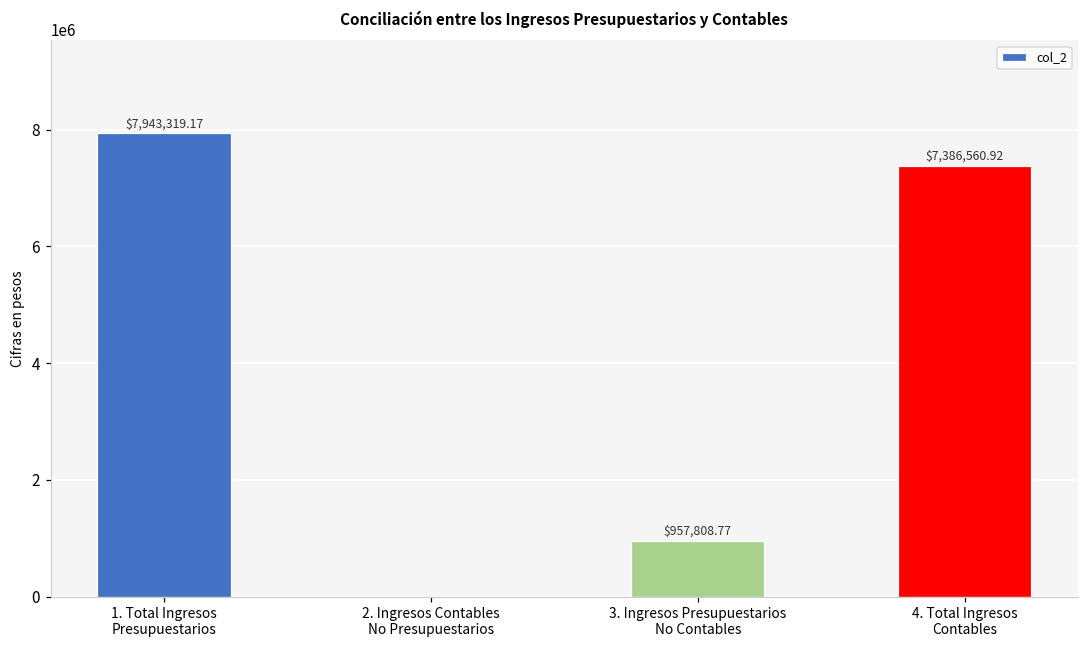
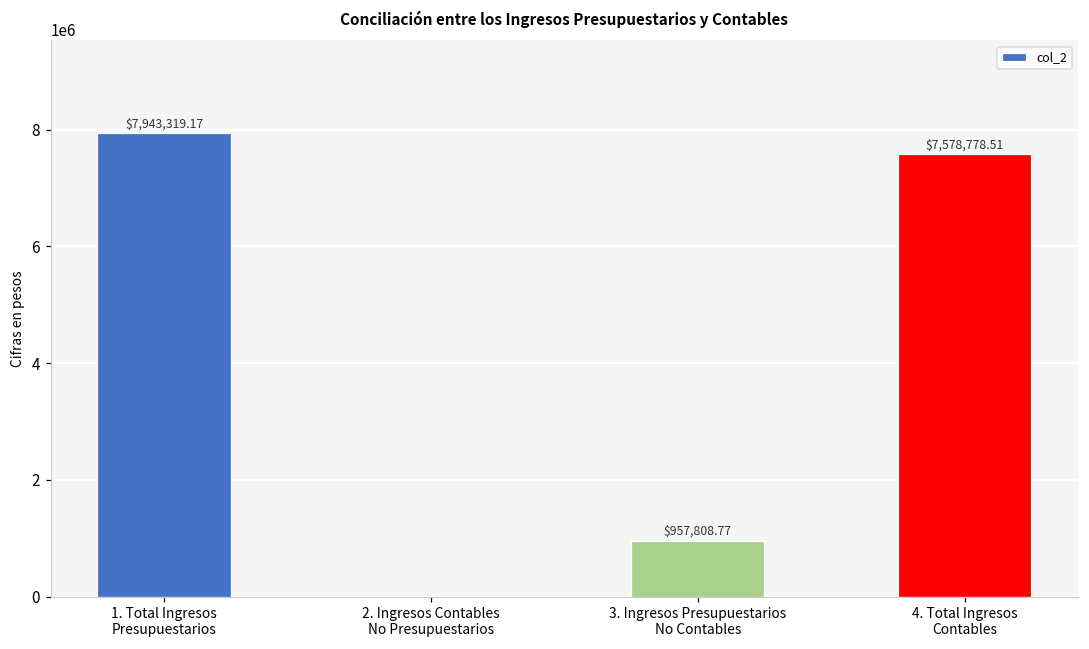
4. Total Ingresos Contables: $7,386,560.92 -> $7,578,778.51
